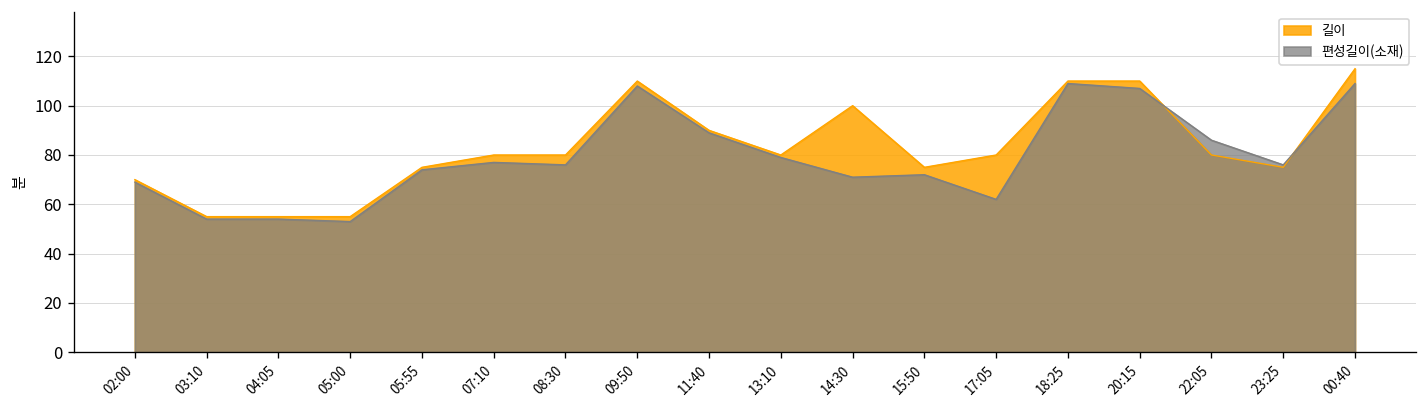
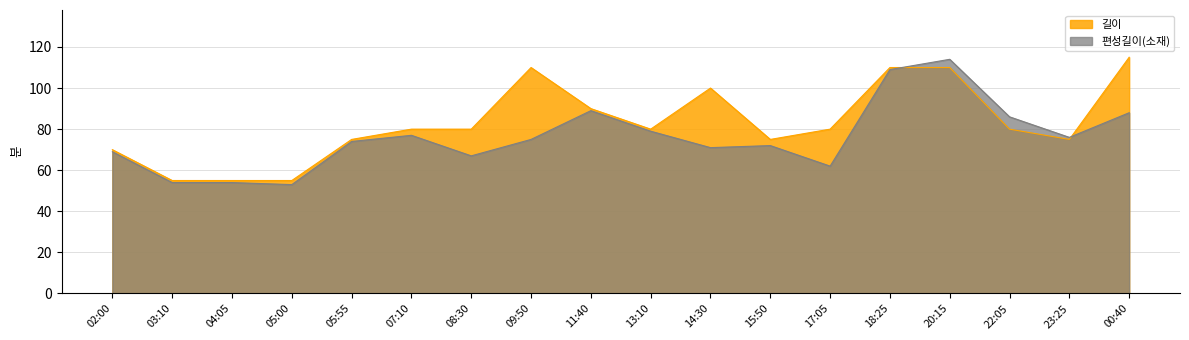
편성길이(소재), 08:30: 76 -> 67
편성길이(소재), 09:50: 108 -> 75
편성길이(소재), 20:15: 107 -> 114
편성길이(소재), 00:40: 109 -> 88
